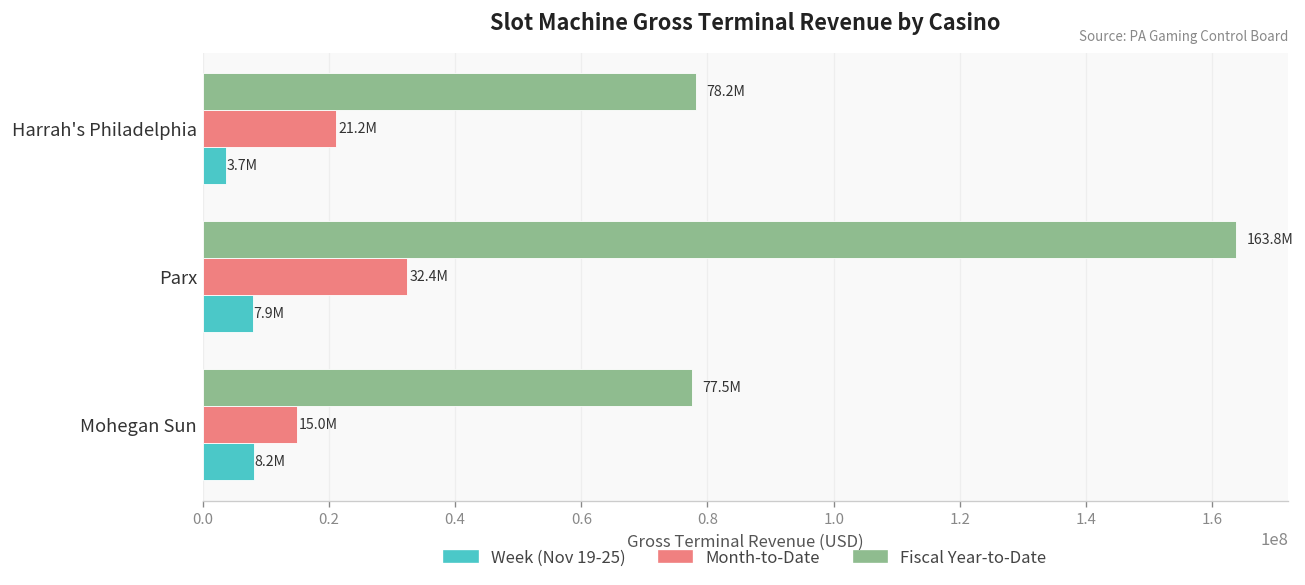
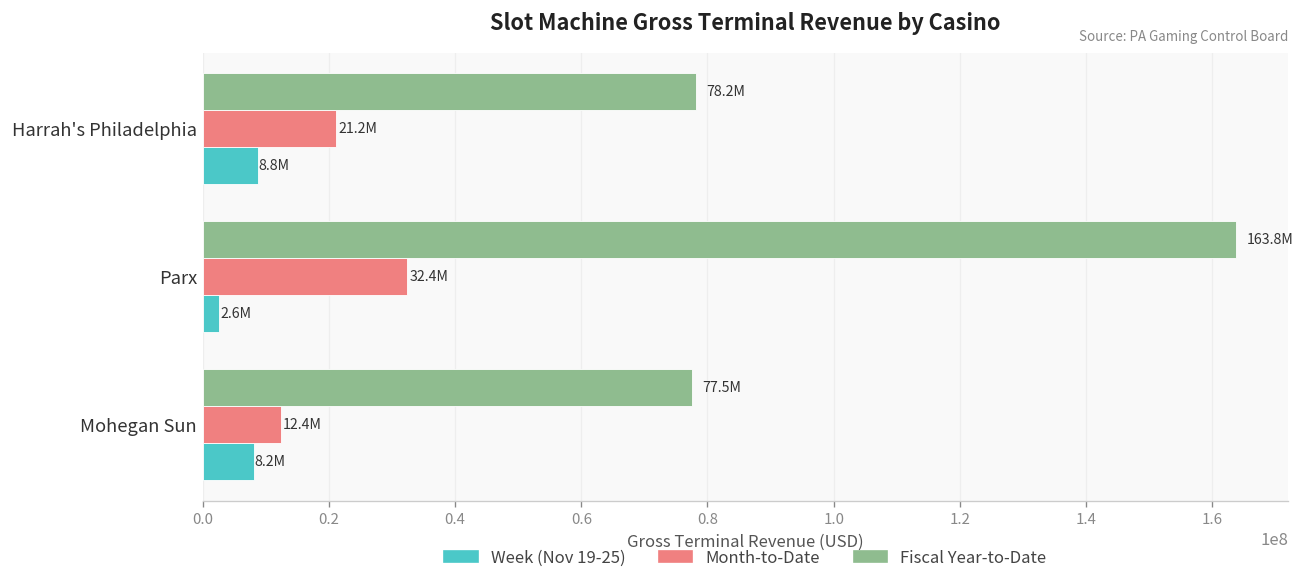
Week (Nov 19-25), Harrah's Philadelphia: 3.7M -> 8.8M
Week (Nov 19-25), Parx: 7.9M -> 2.6M
Month-to-Date, Mohegan Sun: 15.0M -> 12.4M
